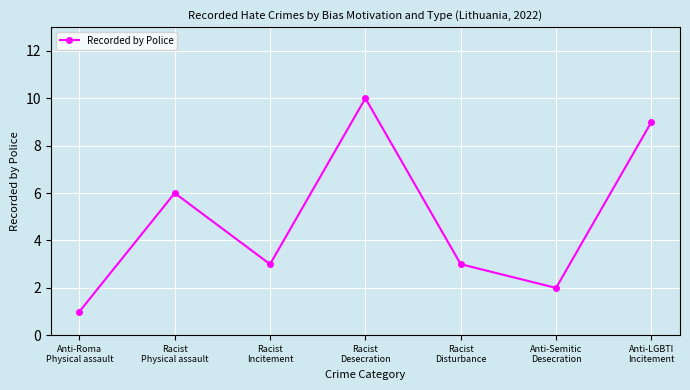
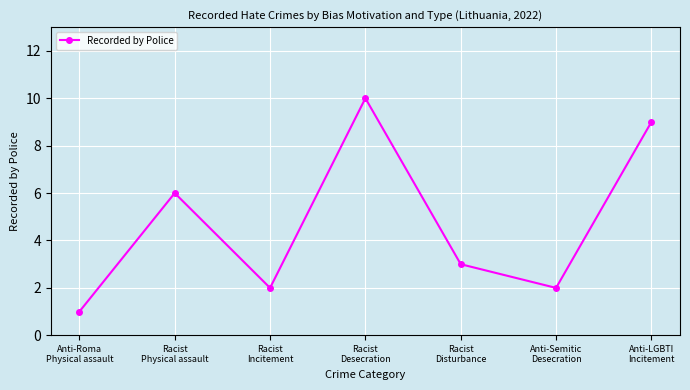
Racist Incitement: 3 -> 2
